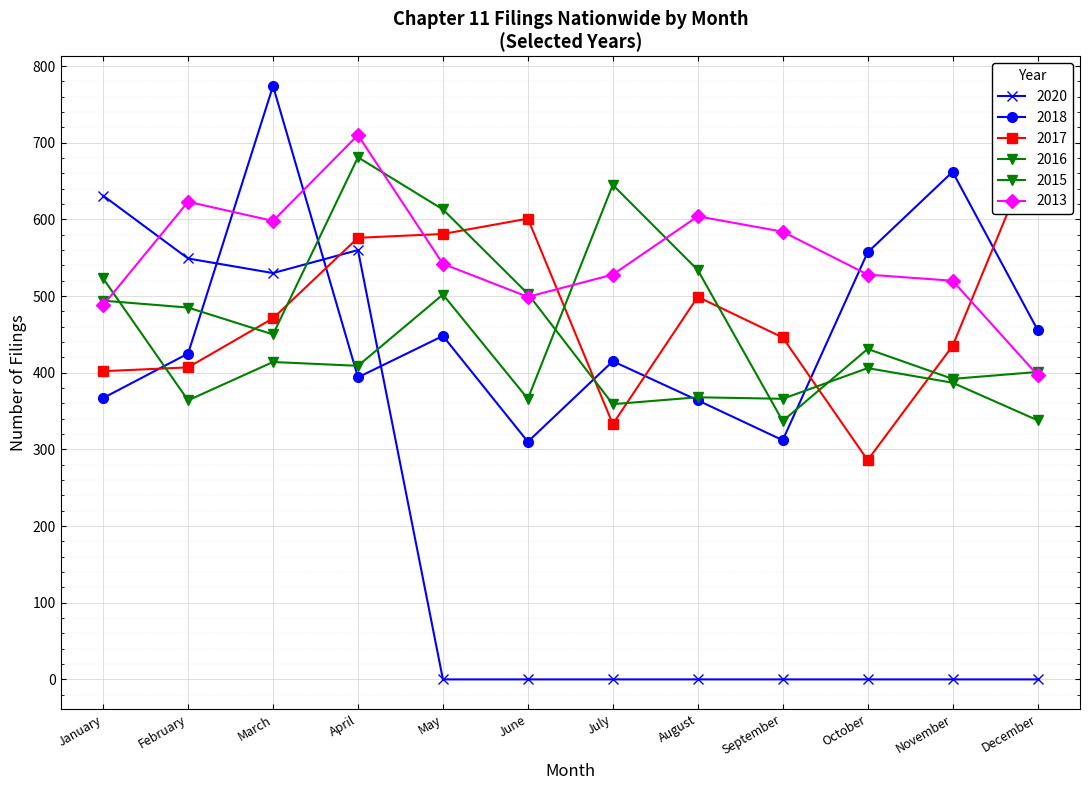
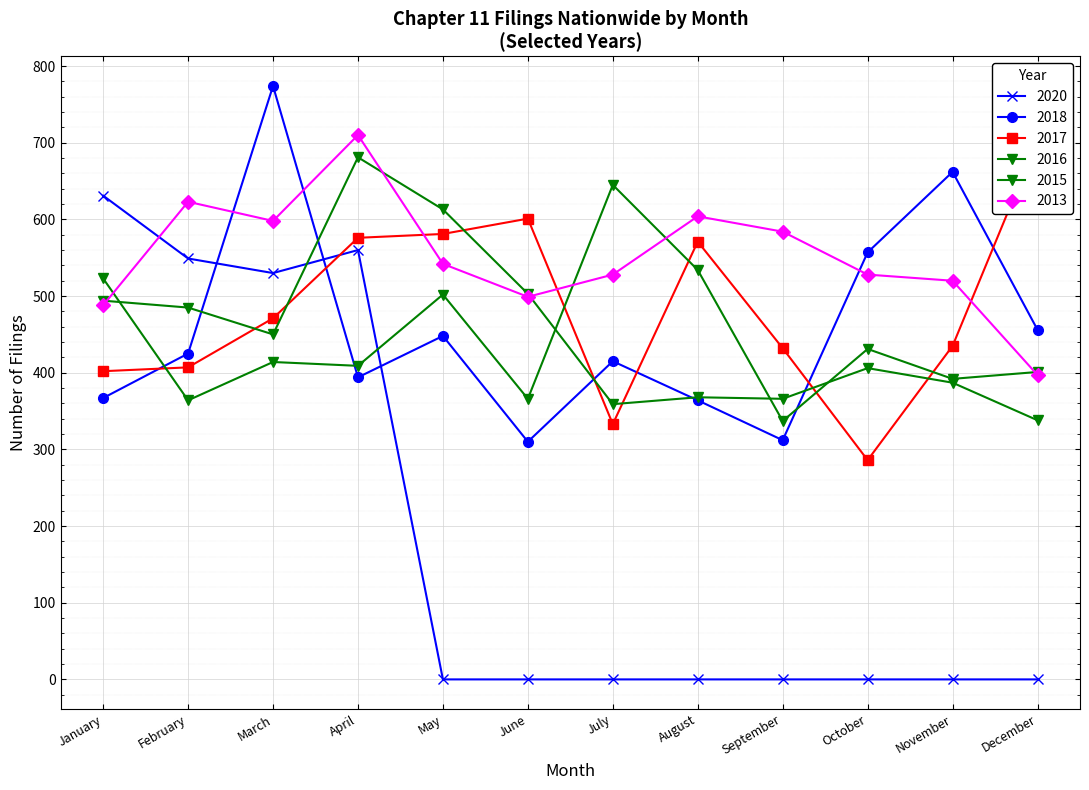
2017, August: 500 -> 570
2017, September: 450 -> 430
